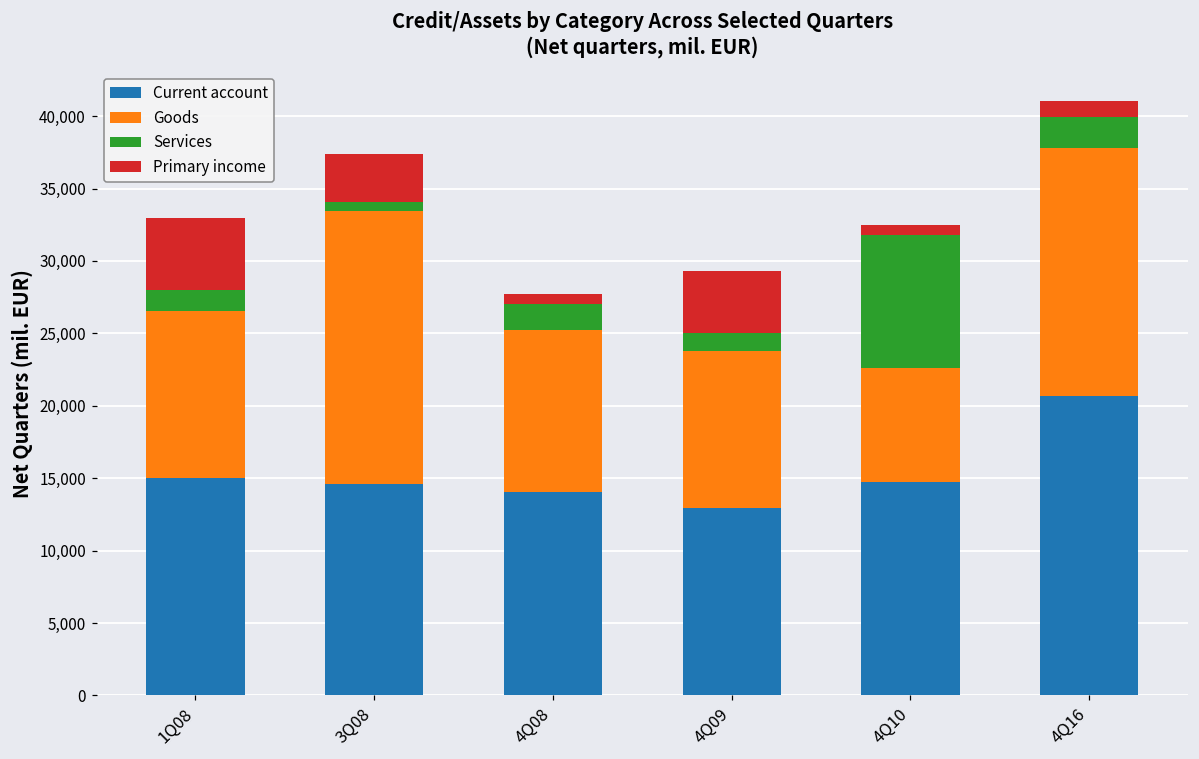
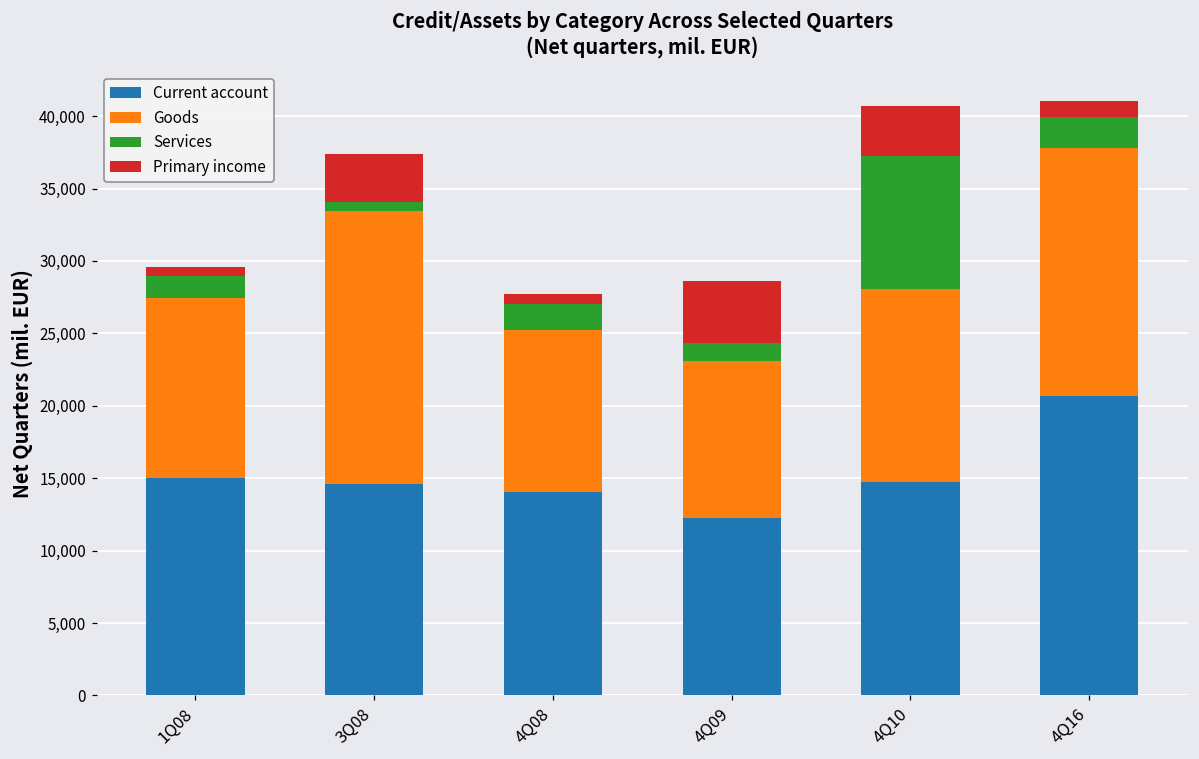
Goods, 1Q08: 11,500 -> 12,400
Primary income, 1Q08: 5,000 -> 600
Current account, 4Q09: 12,900 -> 12,200
Goods, 4Q10: 7,900 -> 13,300
Primary income, 4Q10: 700 -> 3,500
